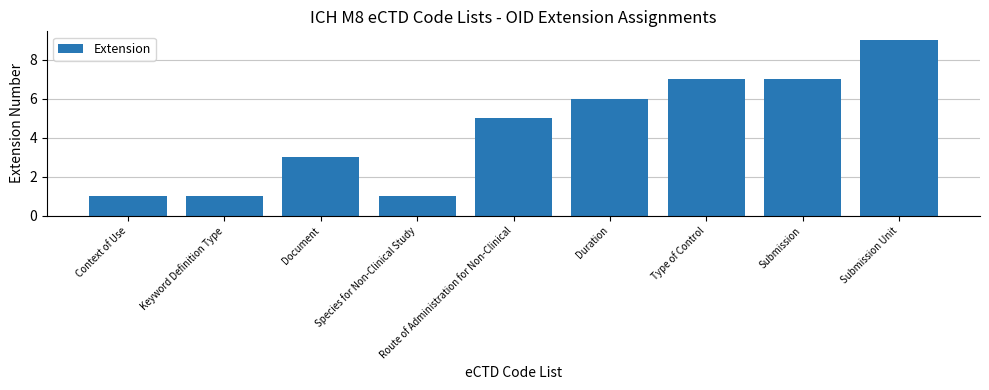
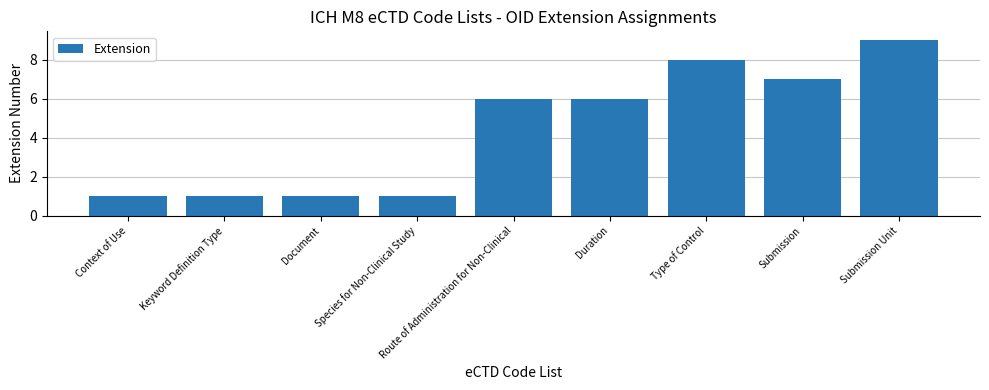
Document: 3 -> 1
Route of Administration for Non-Clinical: 5 -> 6
Type of Control: 7 -> 8
